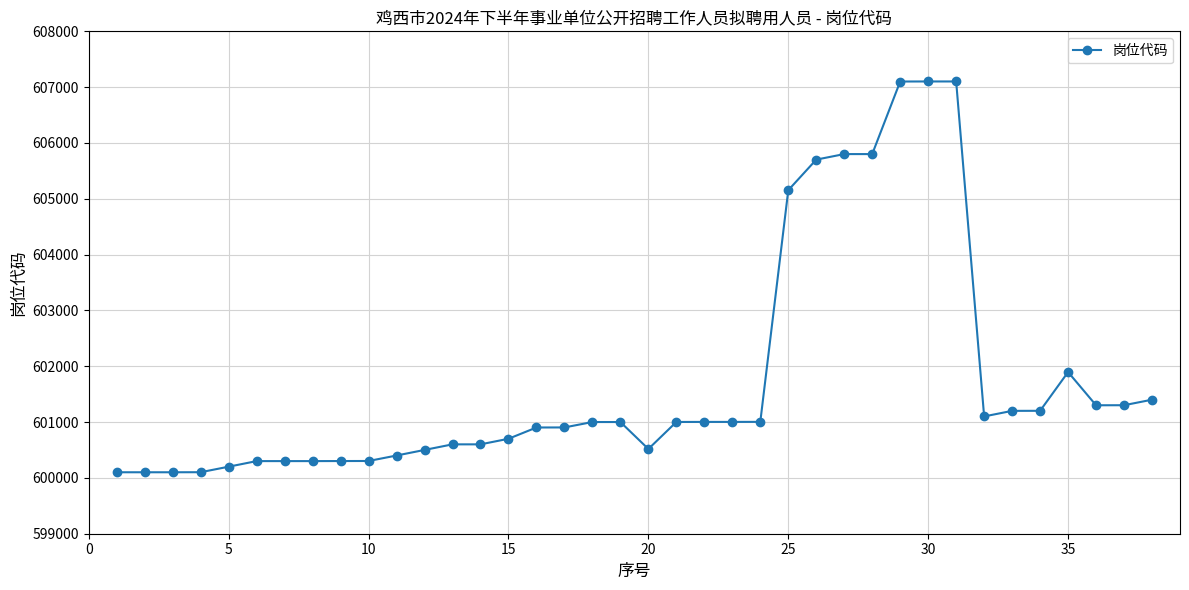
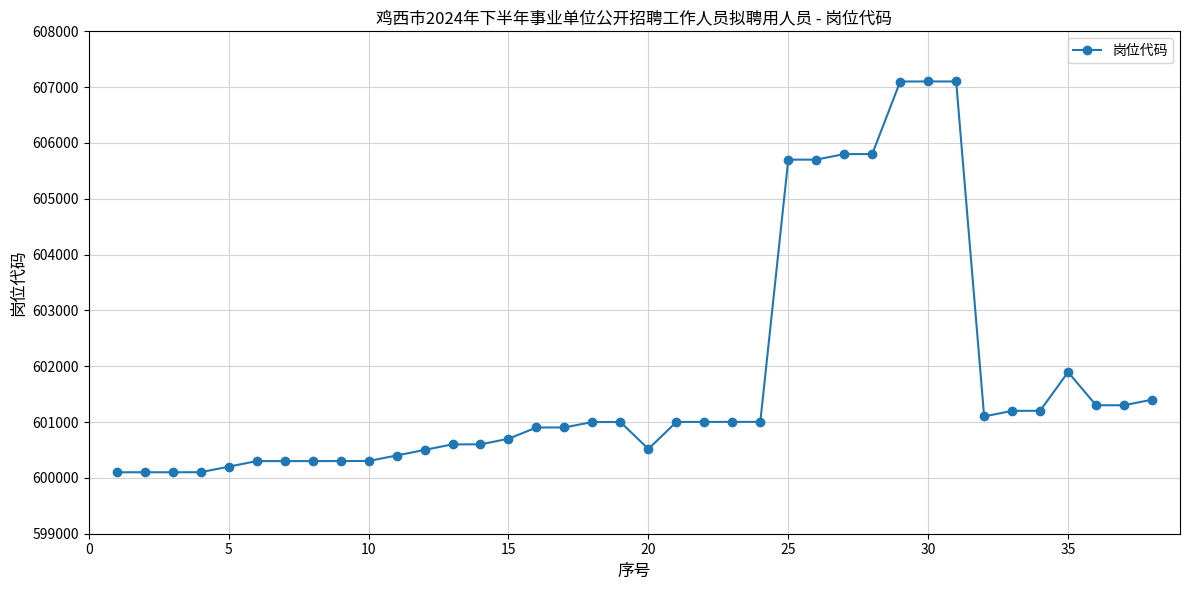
25: 605200 -> 605700
